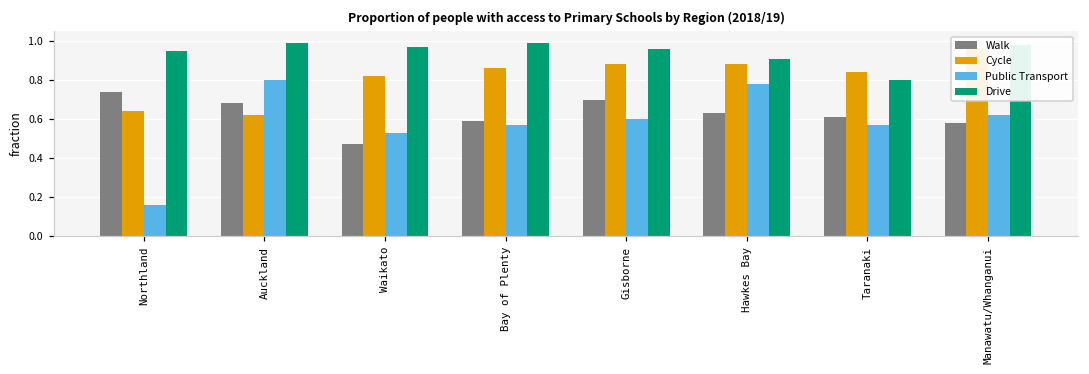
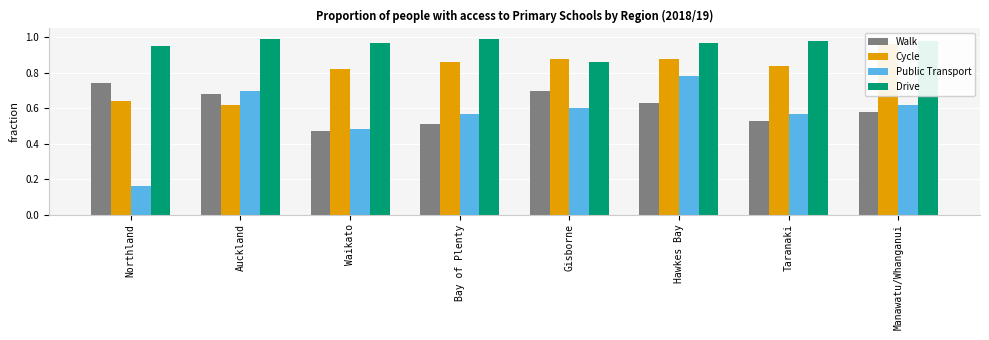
Public Transport, Auckland: 0.8 -> 0.7
Public Transport, Waikato: 0.53 -> 0.48
Walk, Bay of Plenty: 0.59 -> 0.51
Drive, Gisborne: 0.96 -> 0.86
Drive, Hawkes Bay: 0.91 -> 0.97
Walk, Taranaki: 0.61 -> 0.53
Drive, Taranaki: 0.80 -> 0.98
